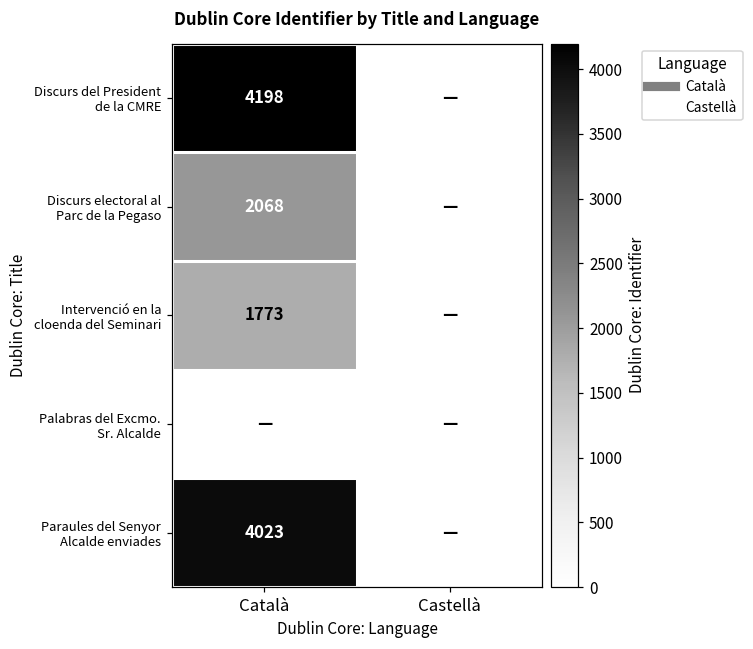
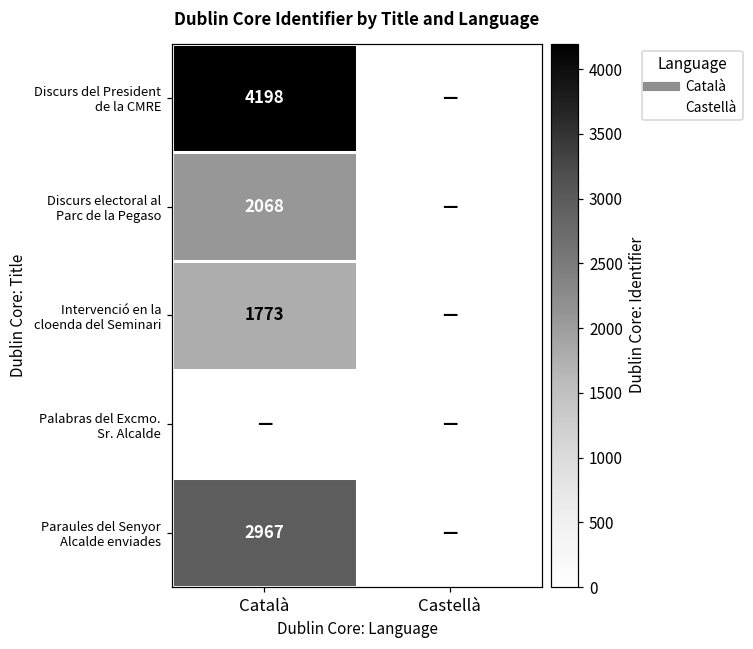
Paraules del Senyor Alcalde enviades, Català: 4023 -> 2967
